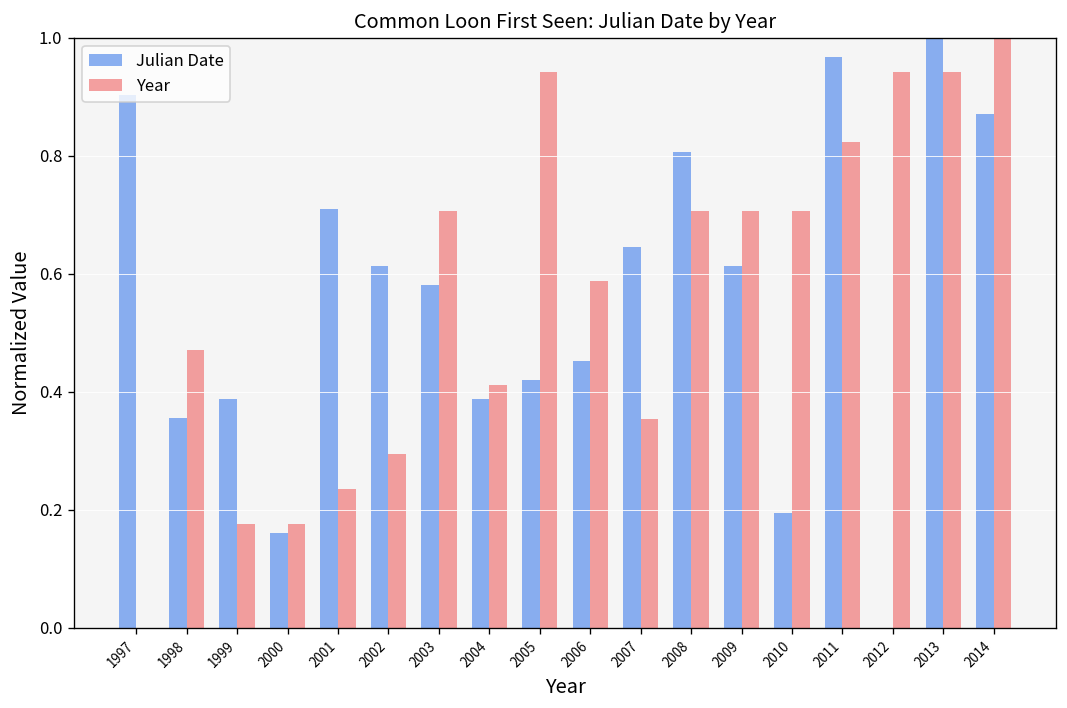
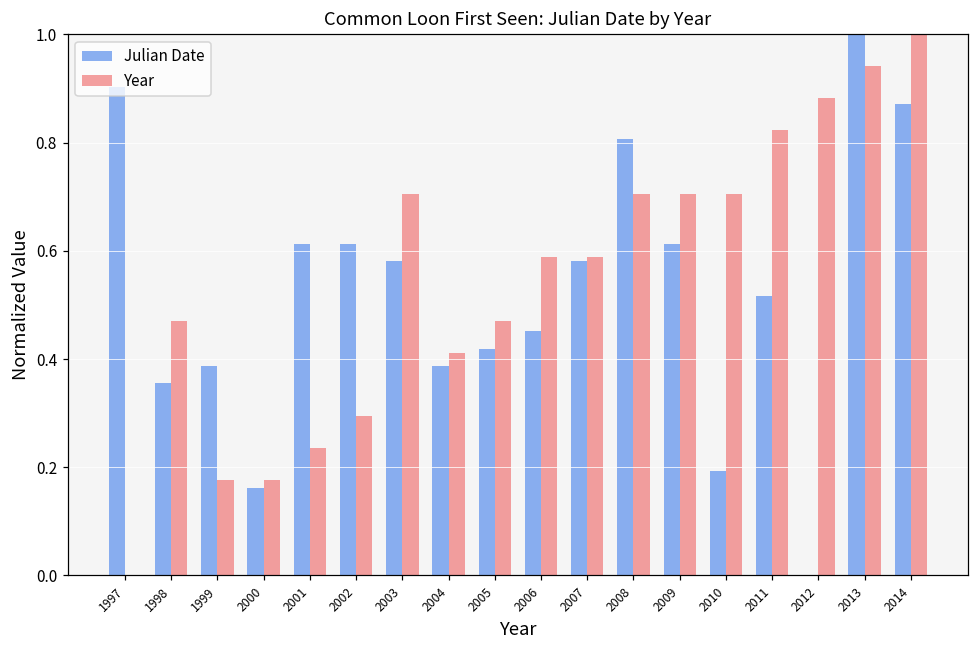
Julian Date, 2001: 0.71 -> 0.61
Year, 2005: 0.94 -> 0.47
Julian Date, 2007: 0.65 -> 0.58
Year, 2007: 0.35 -> 0.59
Julian Date, 2011: 0.97 -> 0.52
Year, 2012: 0.94 -> 0.88
